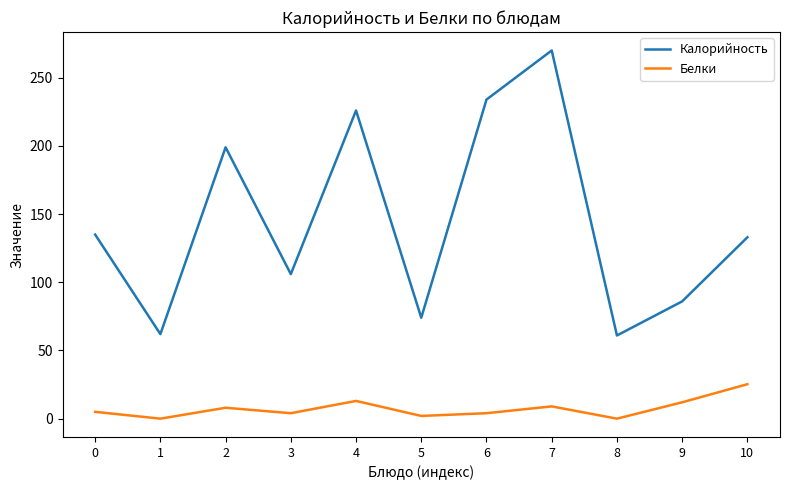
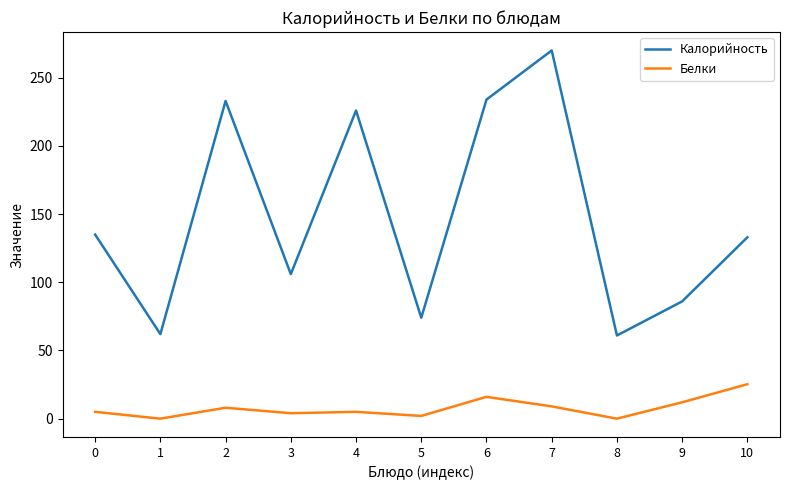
Калорийность, 2: 199 -> 233
Белки, 4: 13 -> 5
Белки, 6: 4 -> 16
